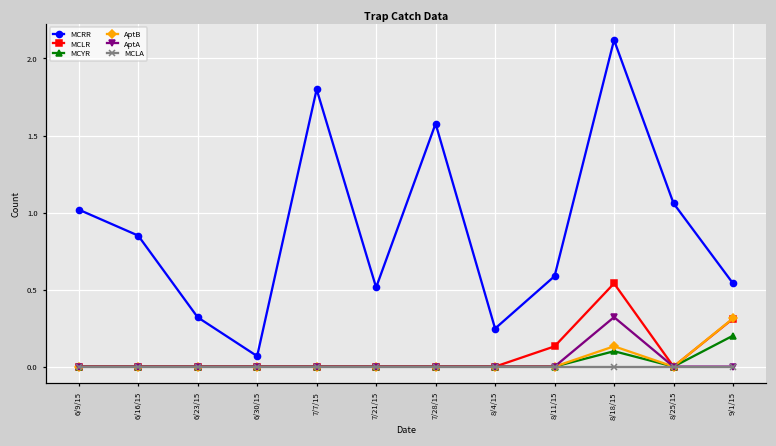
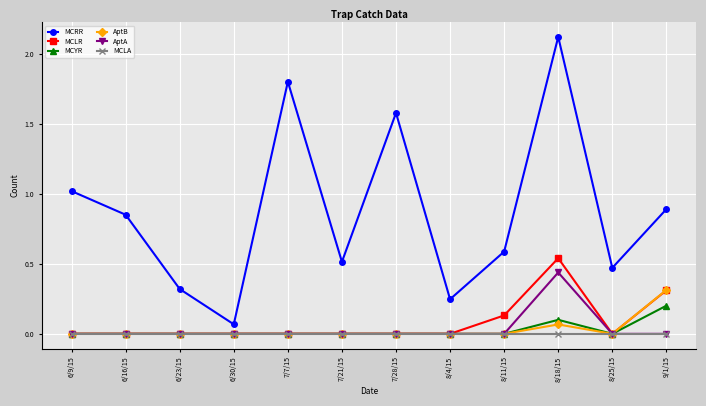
AptB, 8/18/15: 0.13 -> 0.07
AptA, 8/18/15: 0.32 -> 0.44
MCRR, 8/25/15: 1.06 -> 0.47
MCRR, 9/1/15: 0.54 -> 0.89
